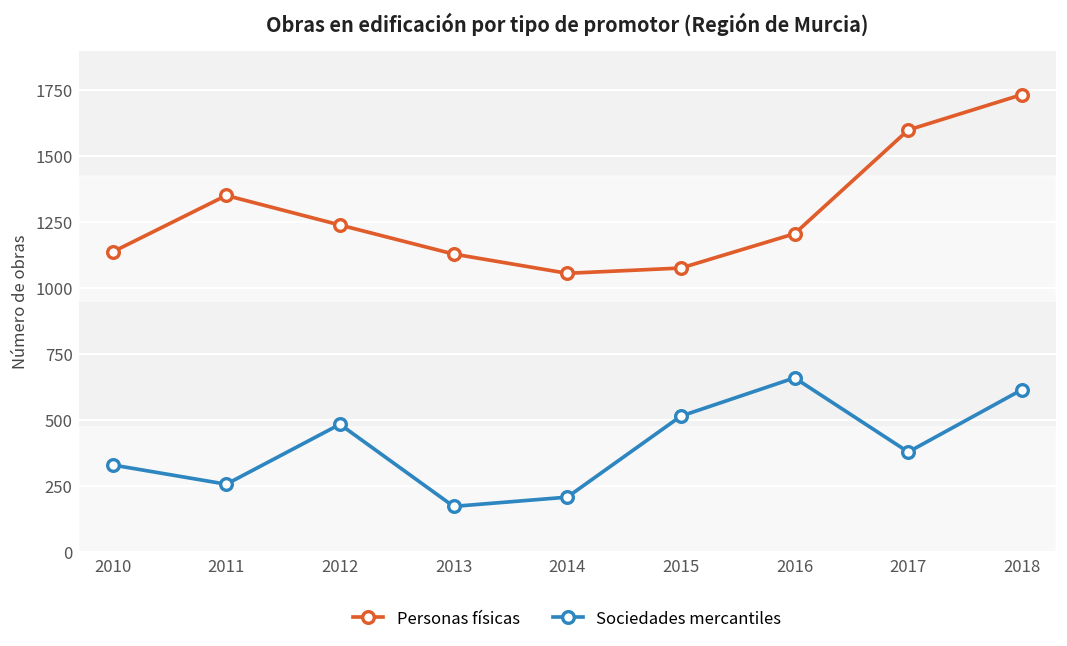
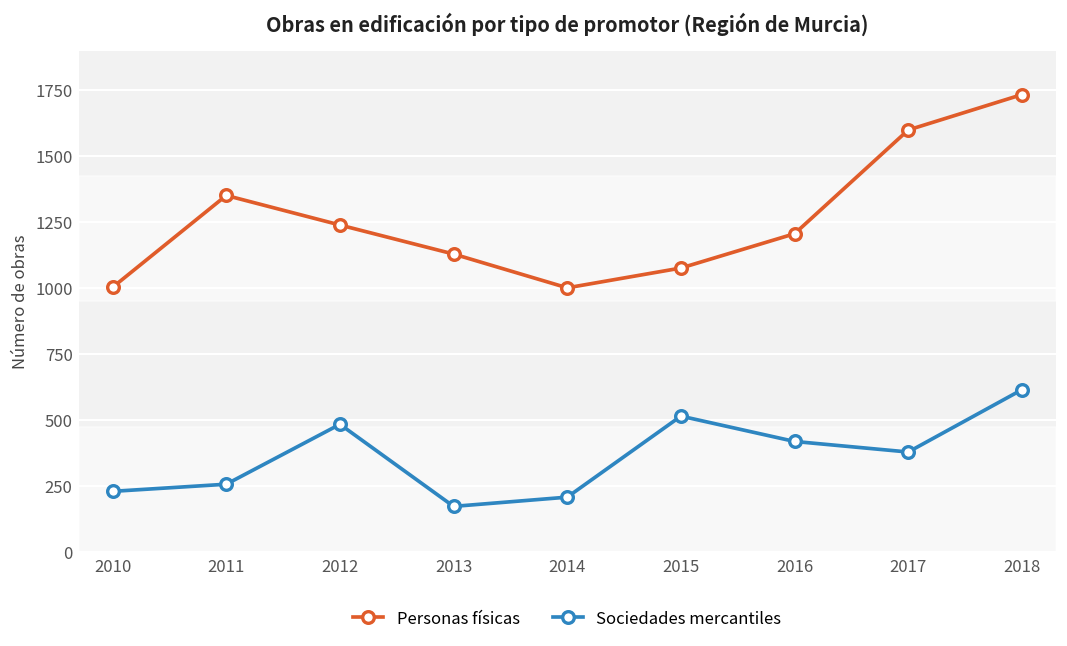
Personas físicas, 2010: 1140 -> 1000
Sociedades mercantiles, 2010: 330 -> 230
Personas físicas, 2014: 1060 -> 1000
Sociedades mercantiles, 2016: 660 -> 420
